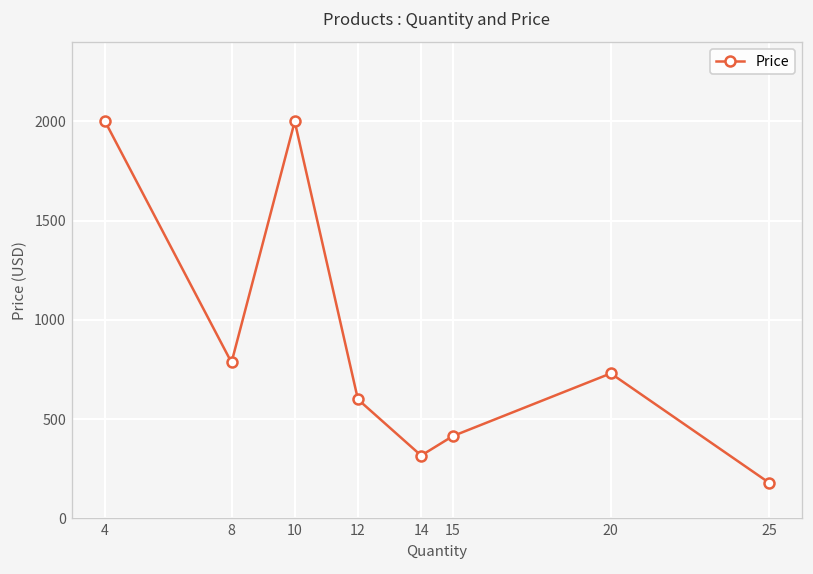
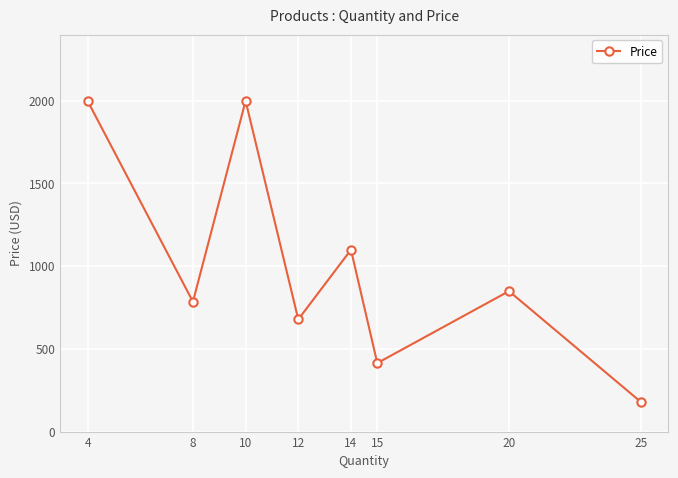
12: 600 -> 680
14: 320 -> 1100
20: 730 -> 850
